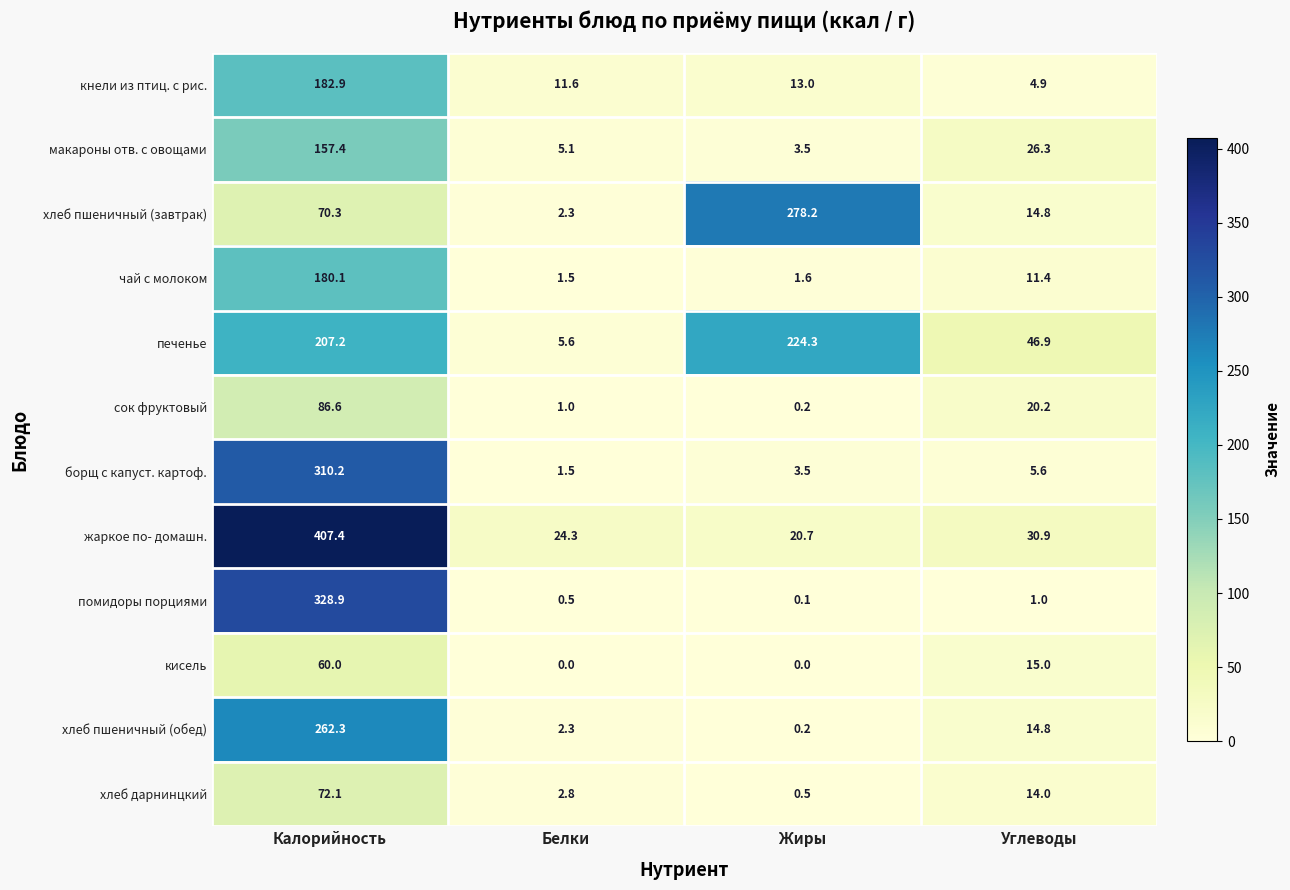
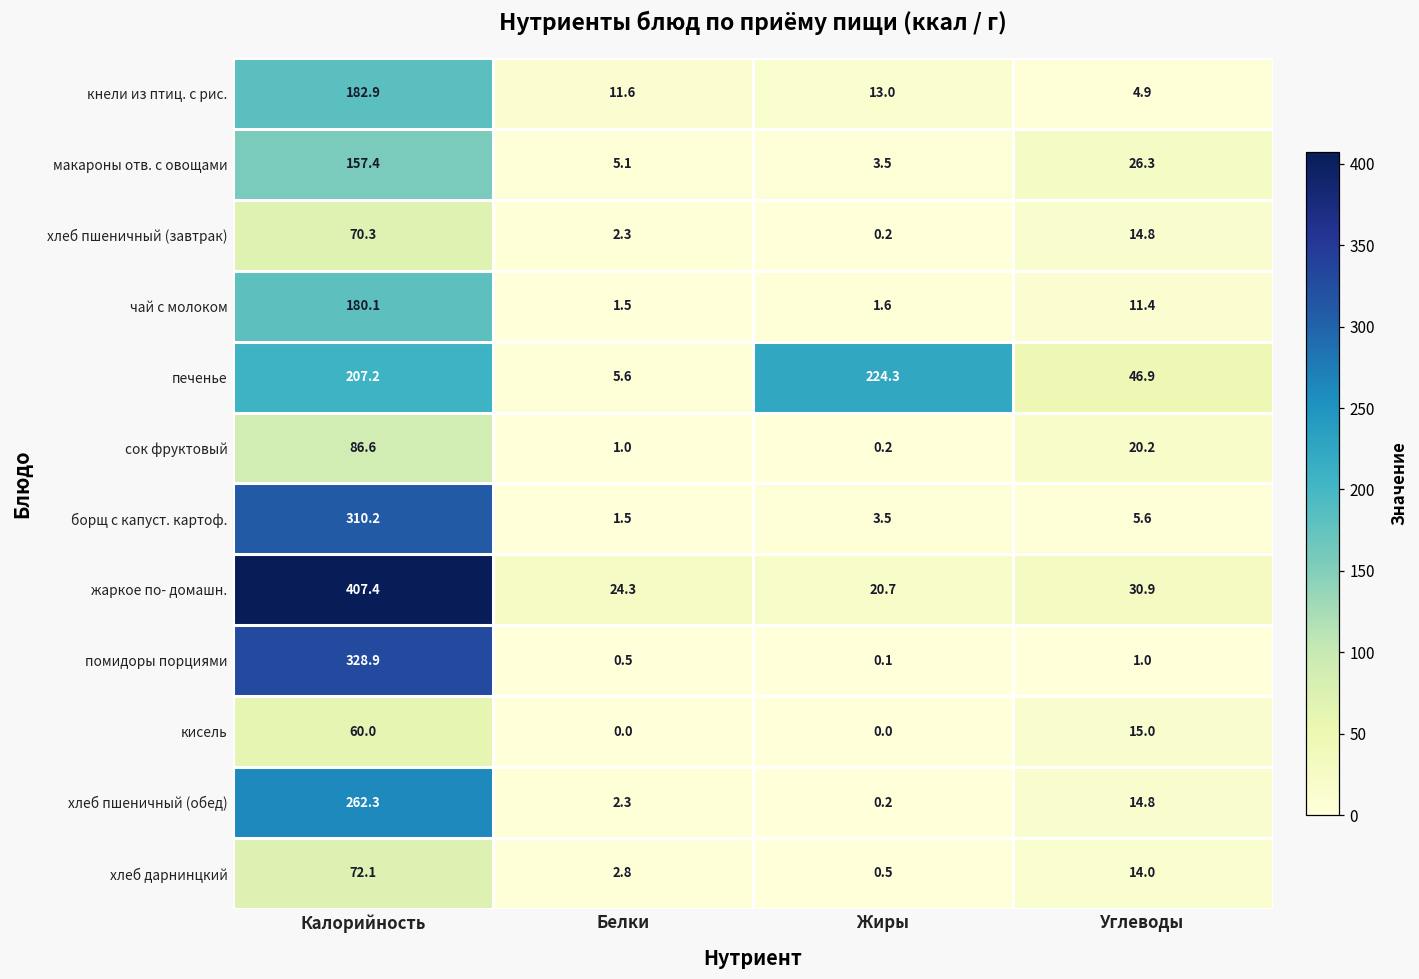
хлеб пшеничный (завтрак), Жиры: 278.2 -> 0.2
